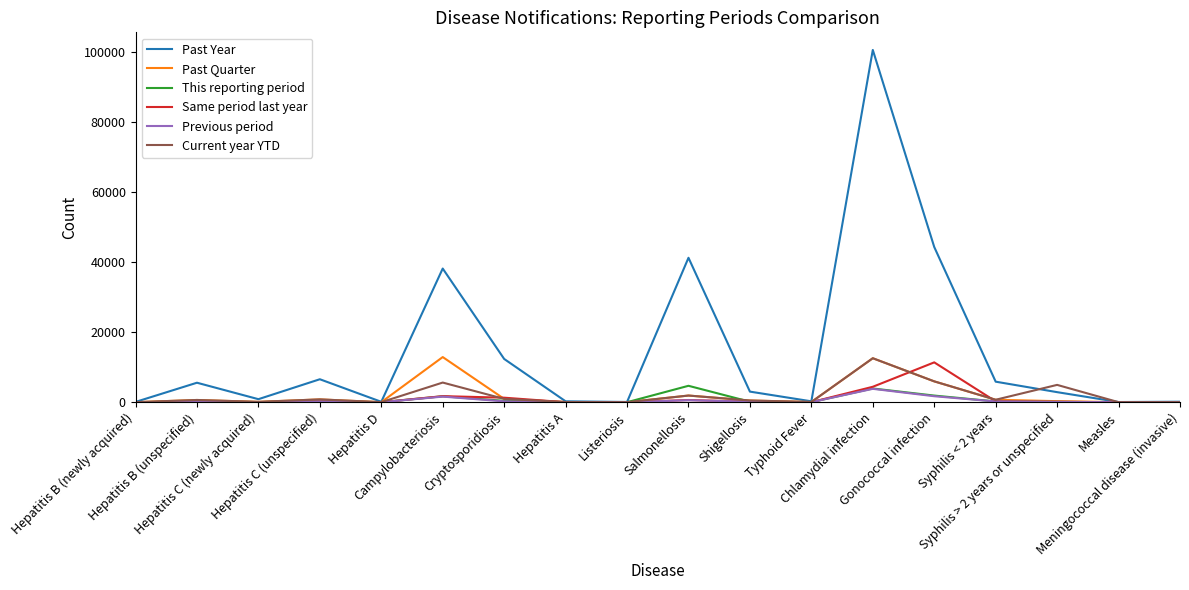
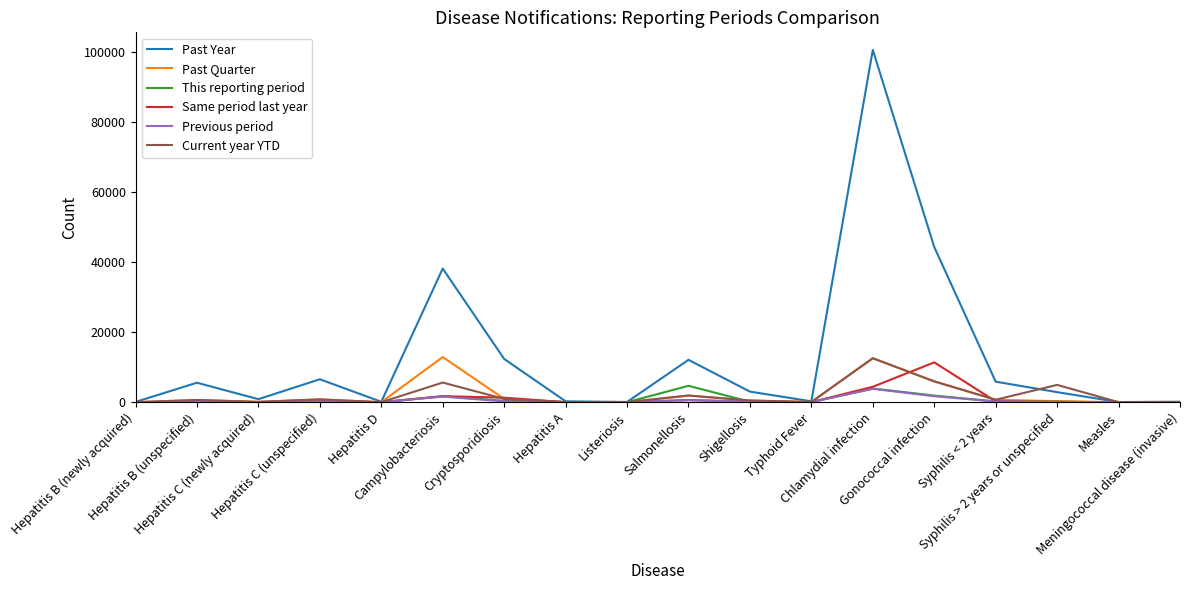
Past Year, Salmonellosis: 41000 -> 12000
